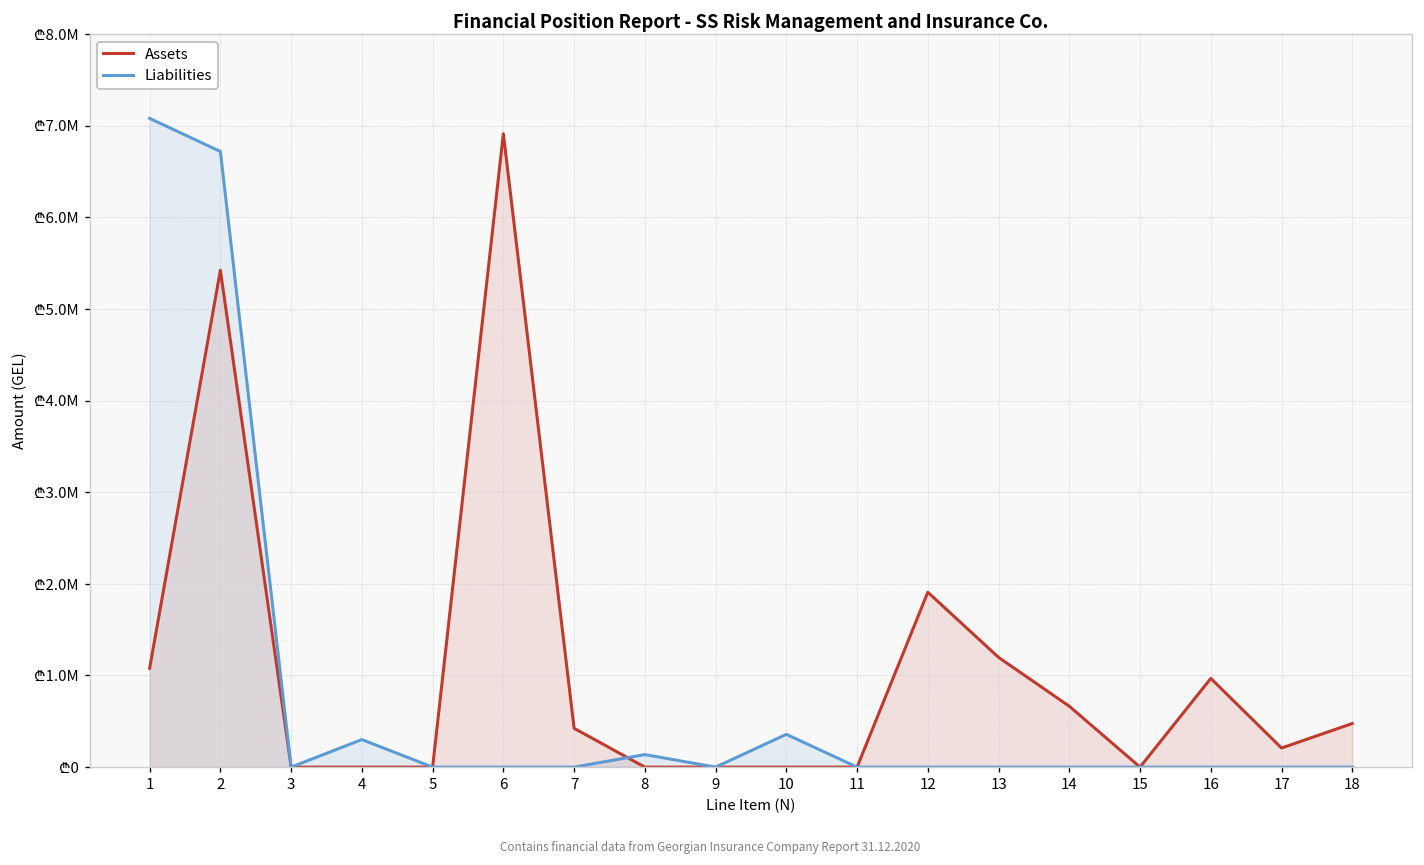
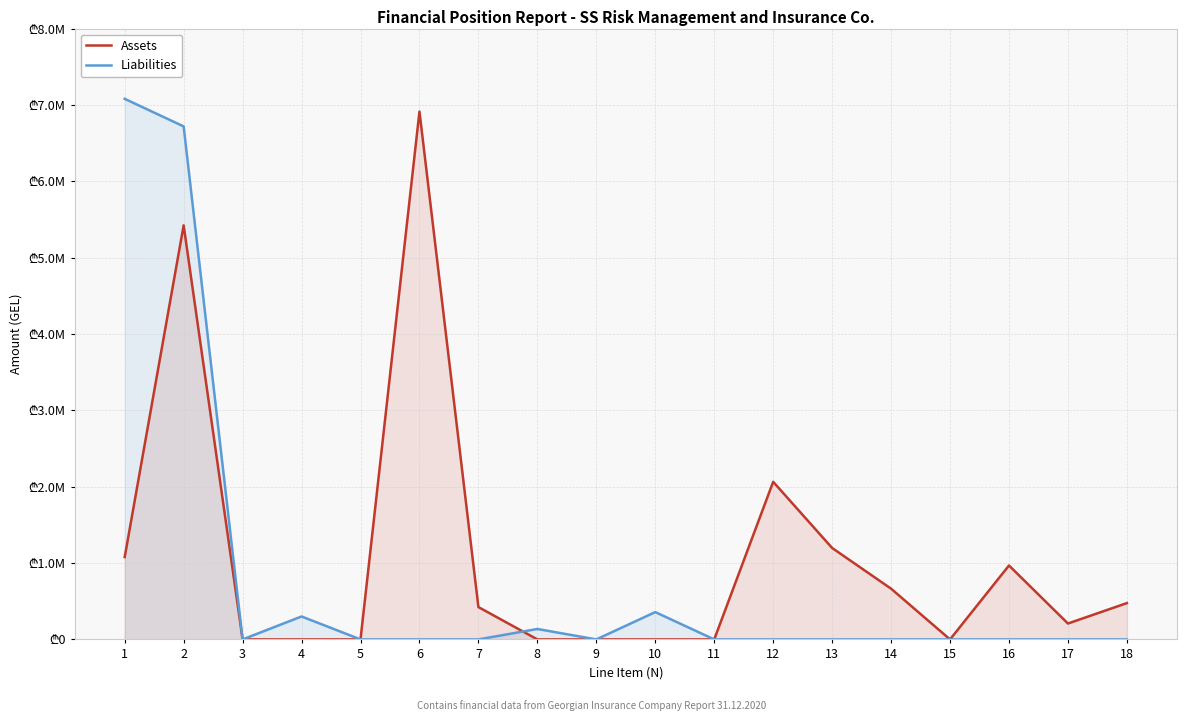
Assets, 12: ₾1900000 -> ₾2100000
